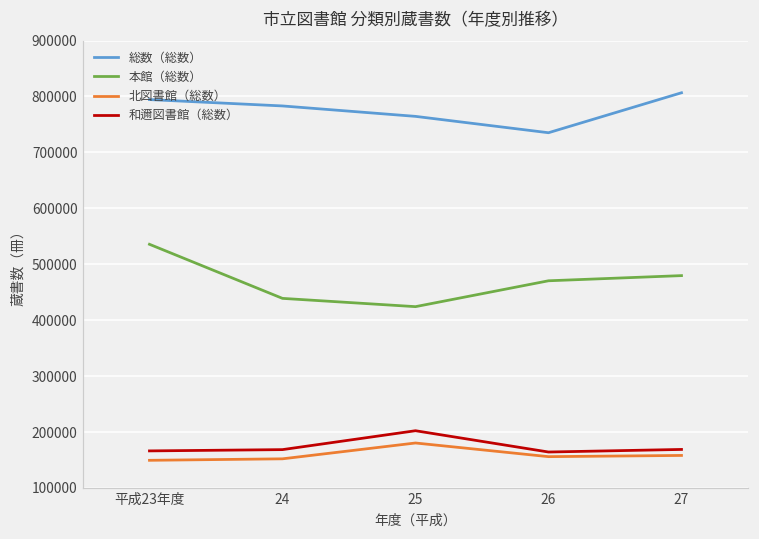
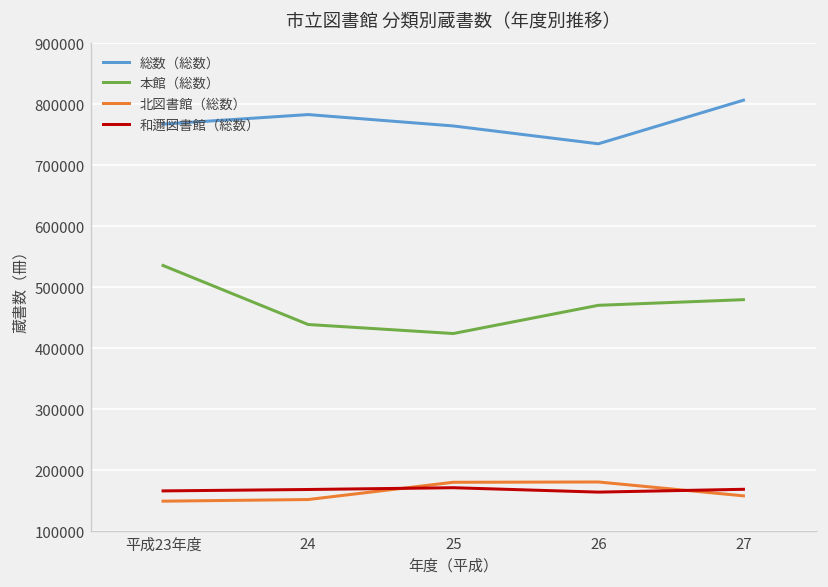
総数（総数）, 平成23年度: 790000 -> 770000
和邇図書館（総数）, 25: 200000 -> 170000
北図書館（総数）, 26: 160000 -> 180000
